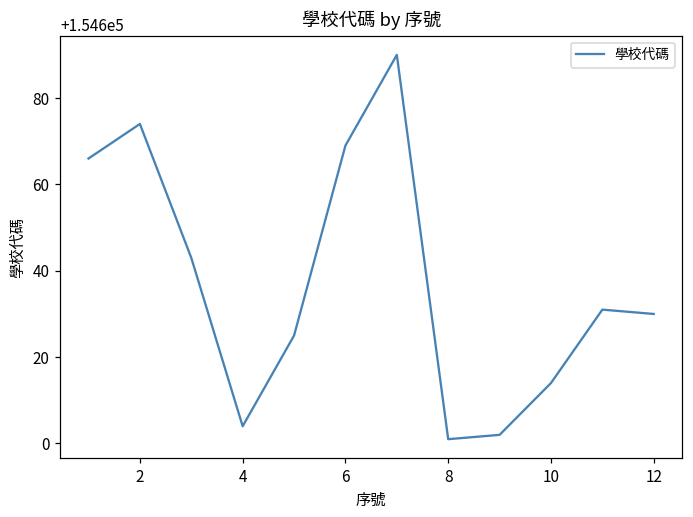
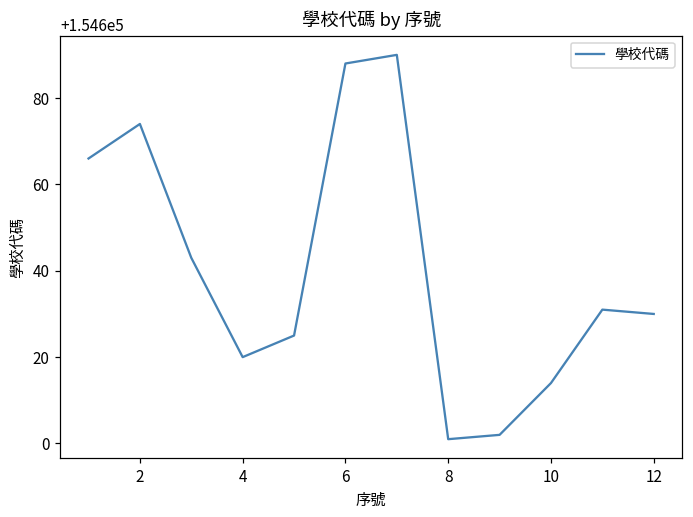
4: 154604 -> 154620
6: 154669 -> 154688
